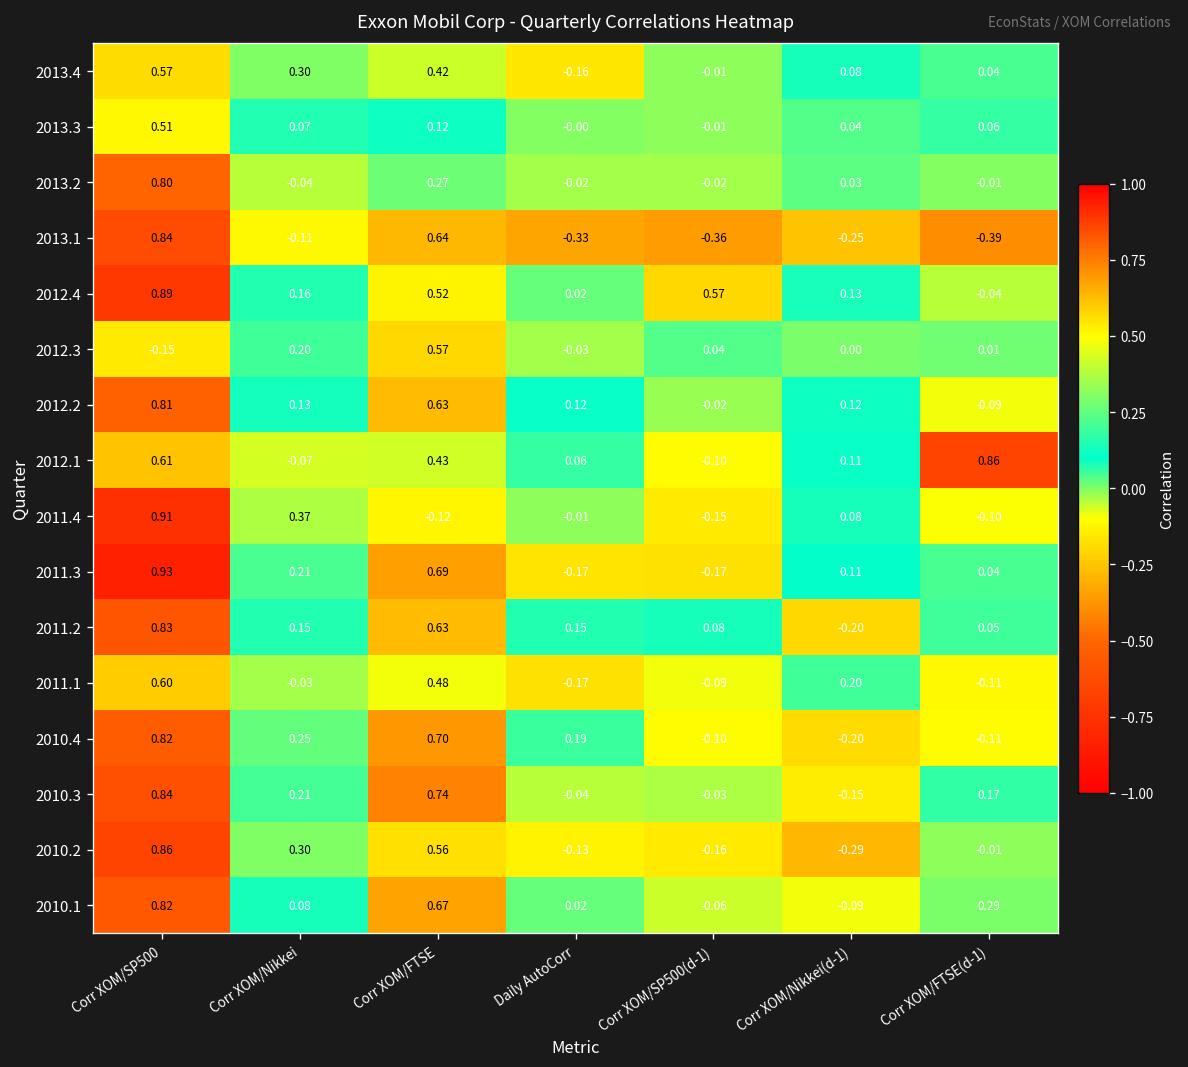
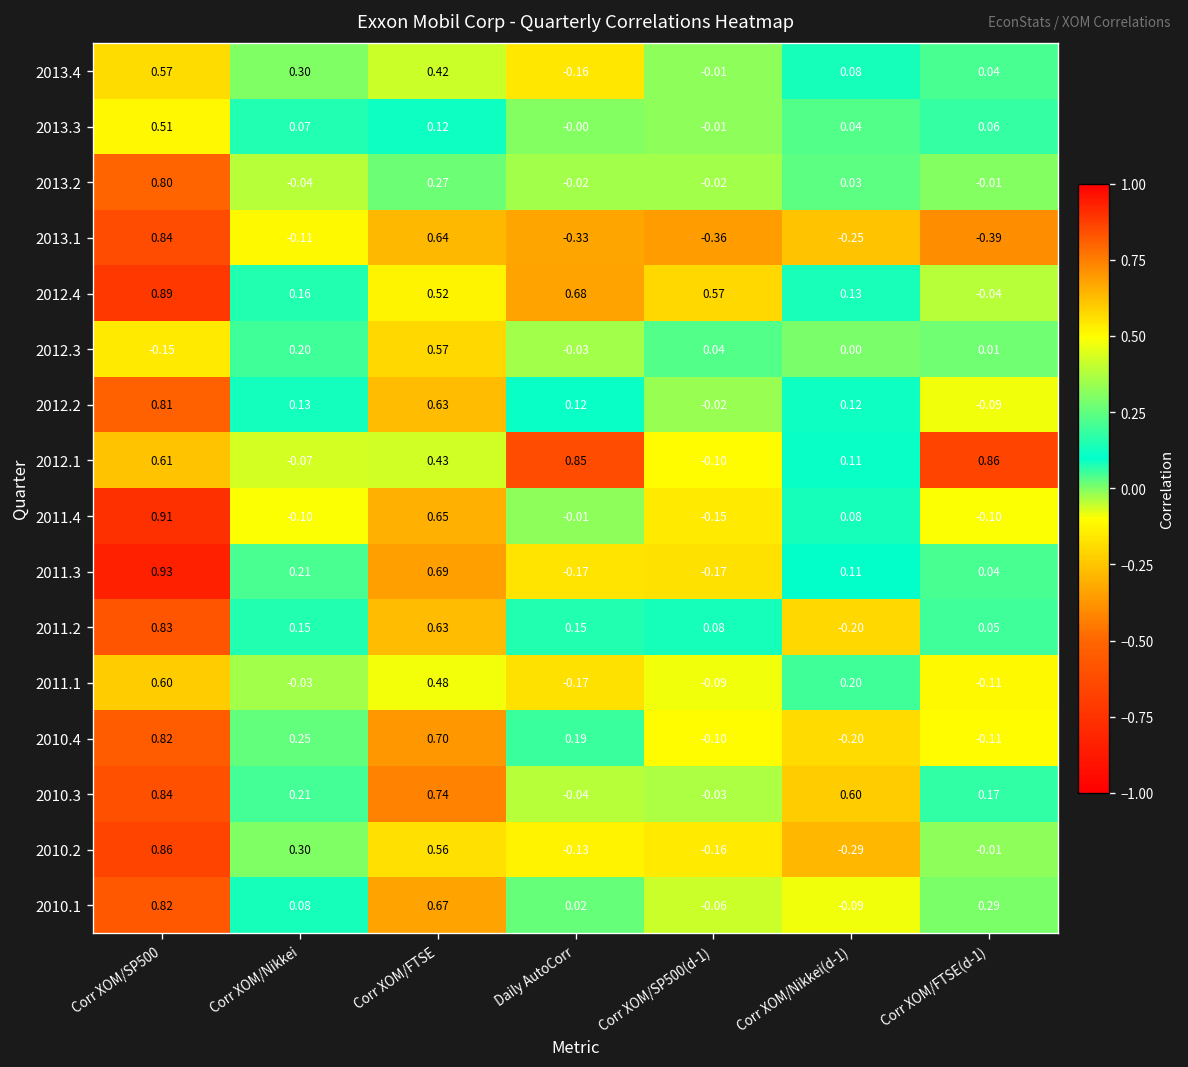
2012.4, Daily AutoCorr: 0.02 -> 0.68
2012.1, Daily AutoCorr: 0.06 -> 0.85
2011.4, Corr XOM/Nikkei: 0.37 -> -0.10
2011.4, Corr XOM/FTSE: -0.12 -> 0.65
2010.3, Corr XOM/Nikkei(d-1): -0.15 -> 0.60
